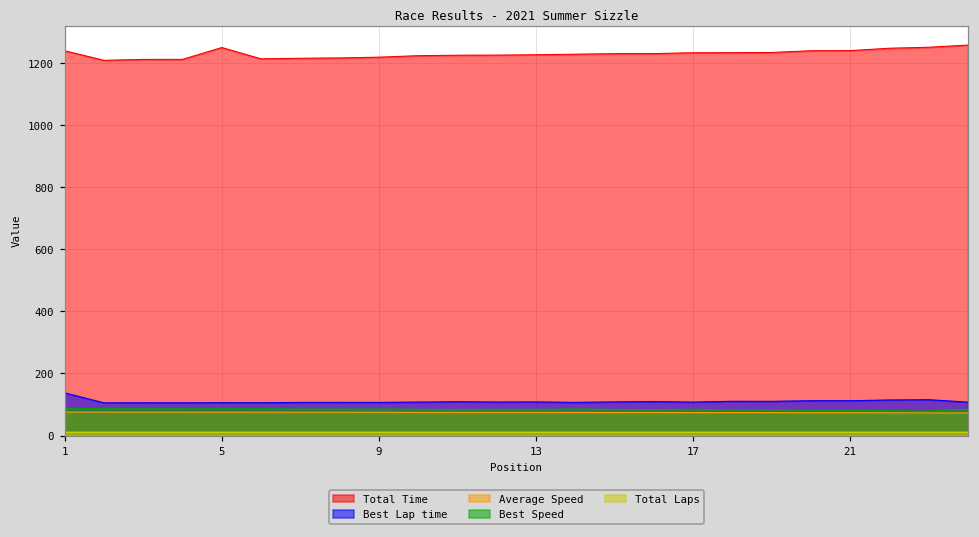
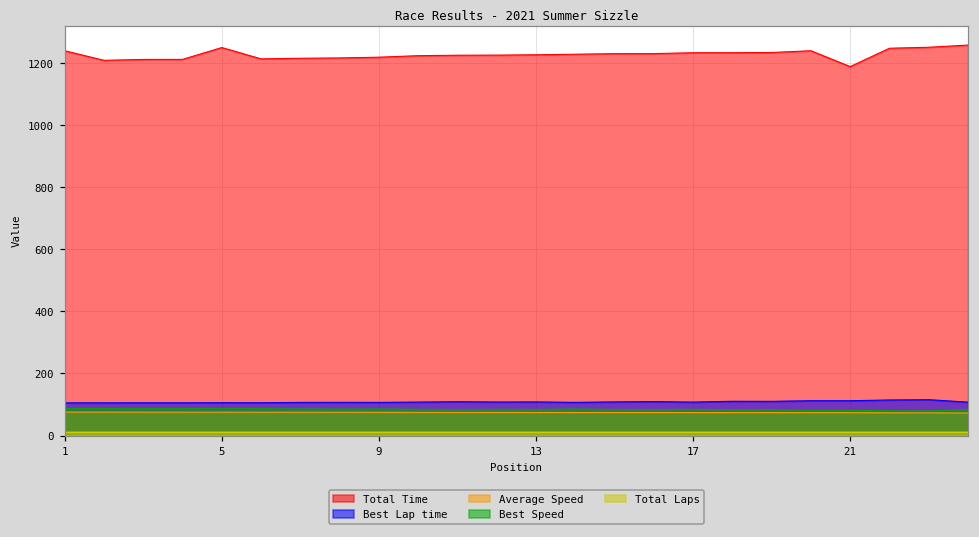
Best Lap time, 1: 140 -> 110
Total Time, 21: 1240 -> 1190
